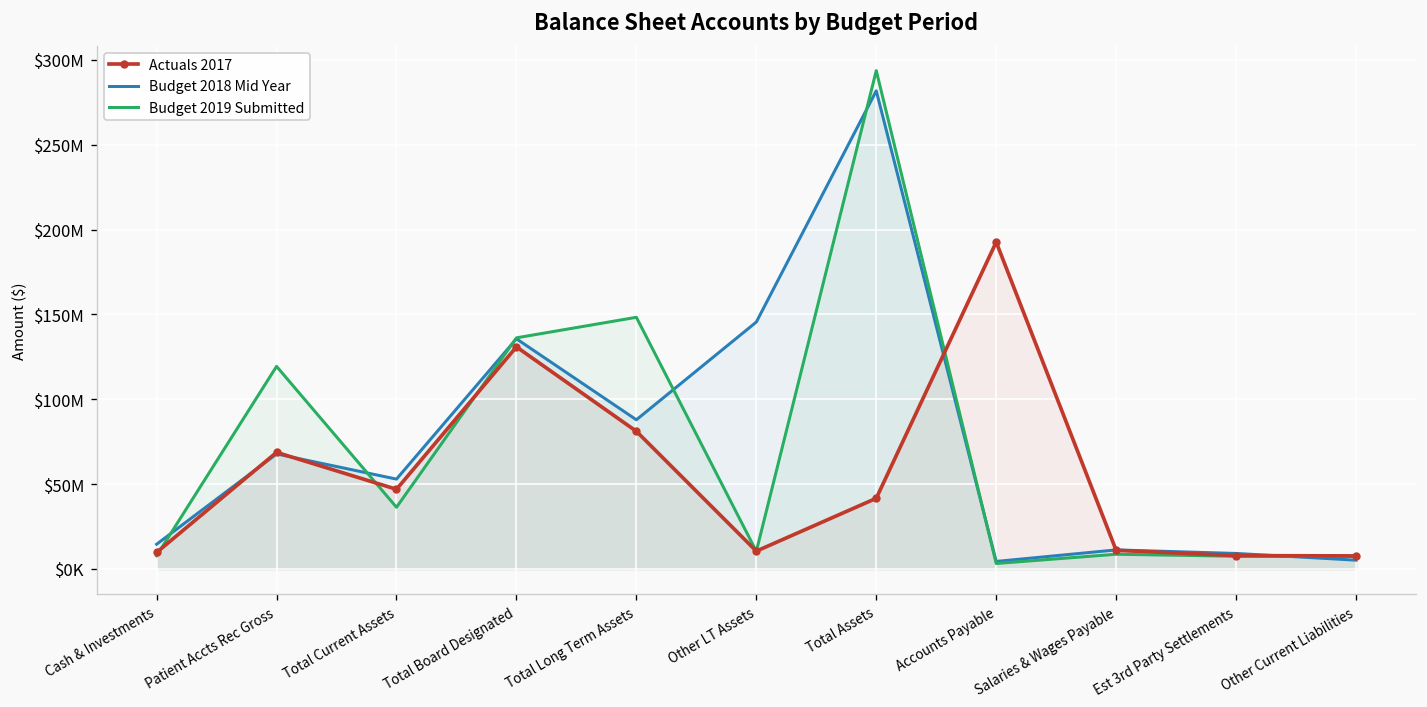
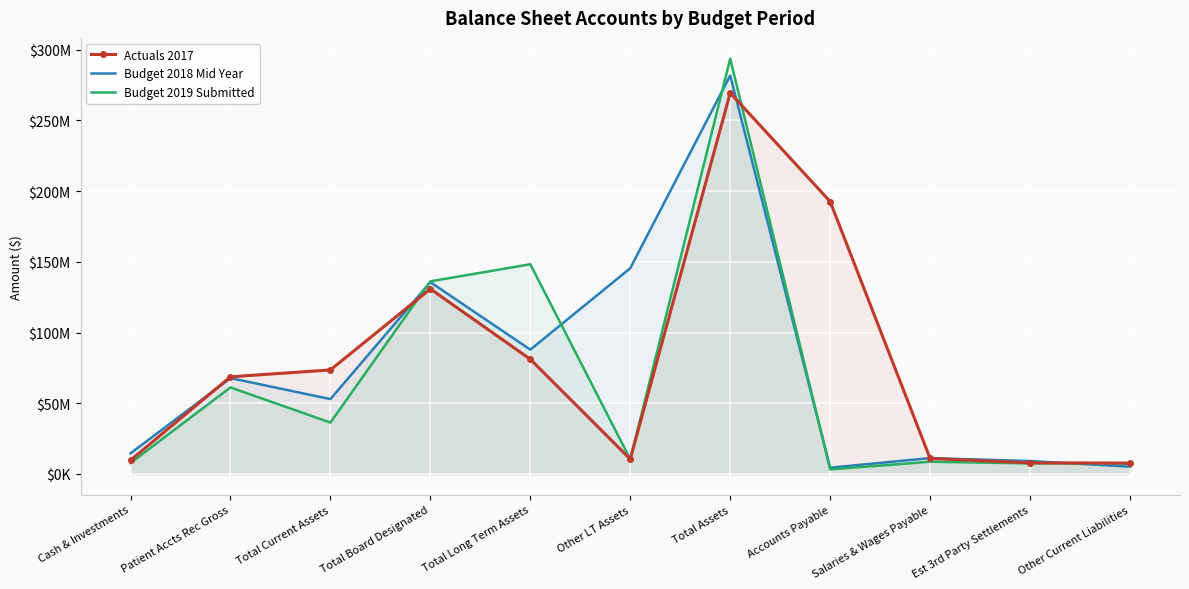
Budget 2019 Submitted, Patient Accts Rec Gross: $119000000 -> $61000000
Actuals 2017, Total Current Assets: $47000000 -> $74000000
Actuals 2017, Total Assets: $42000000 -> $269000000
